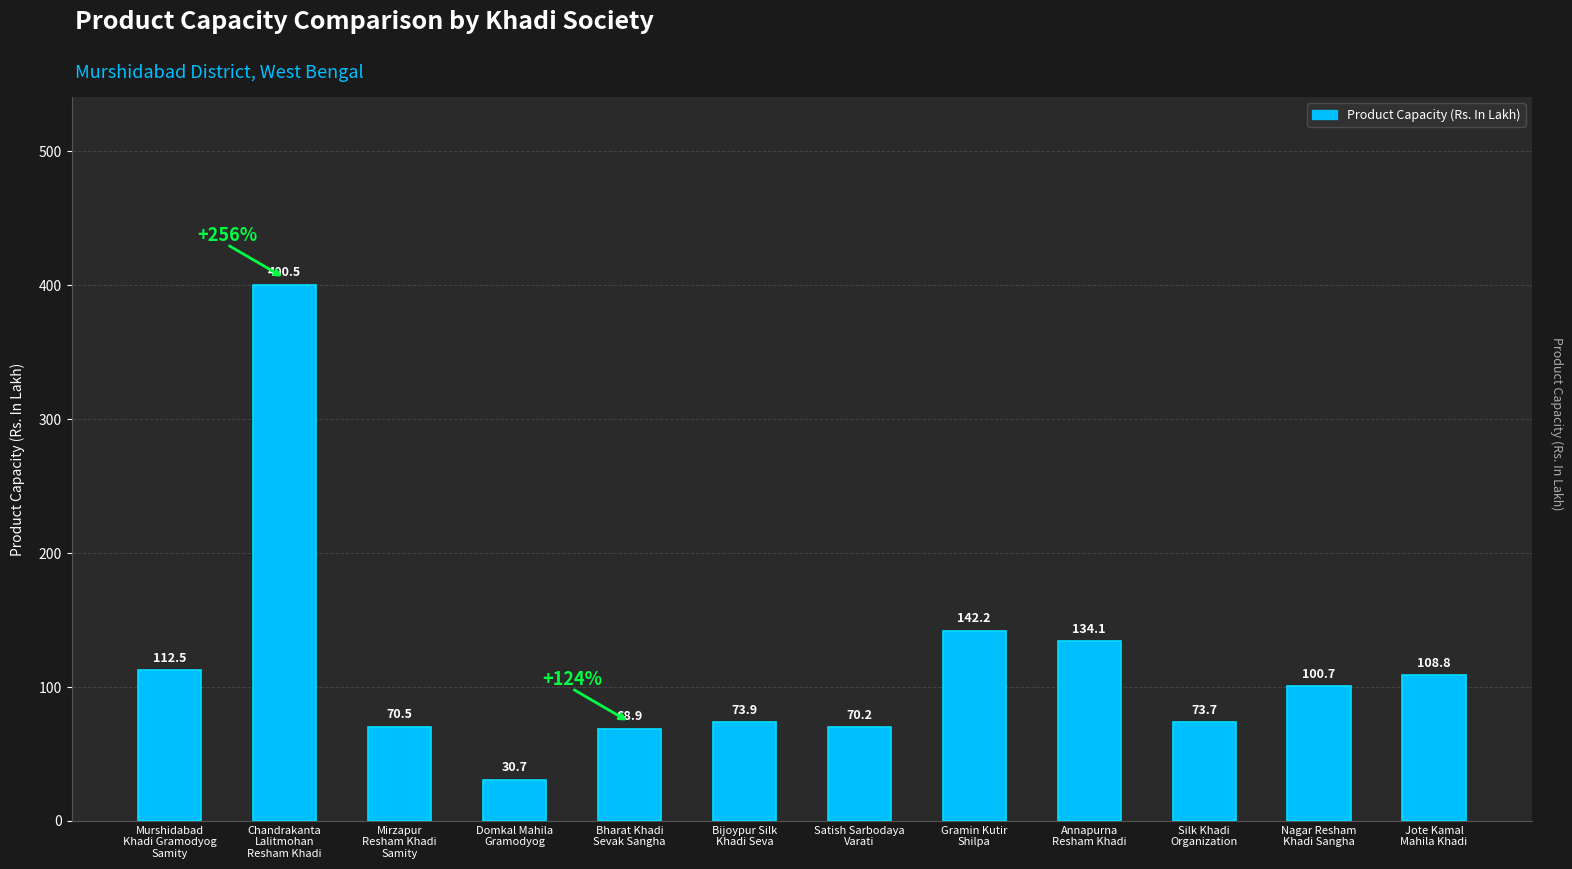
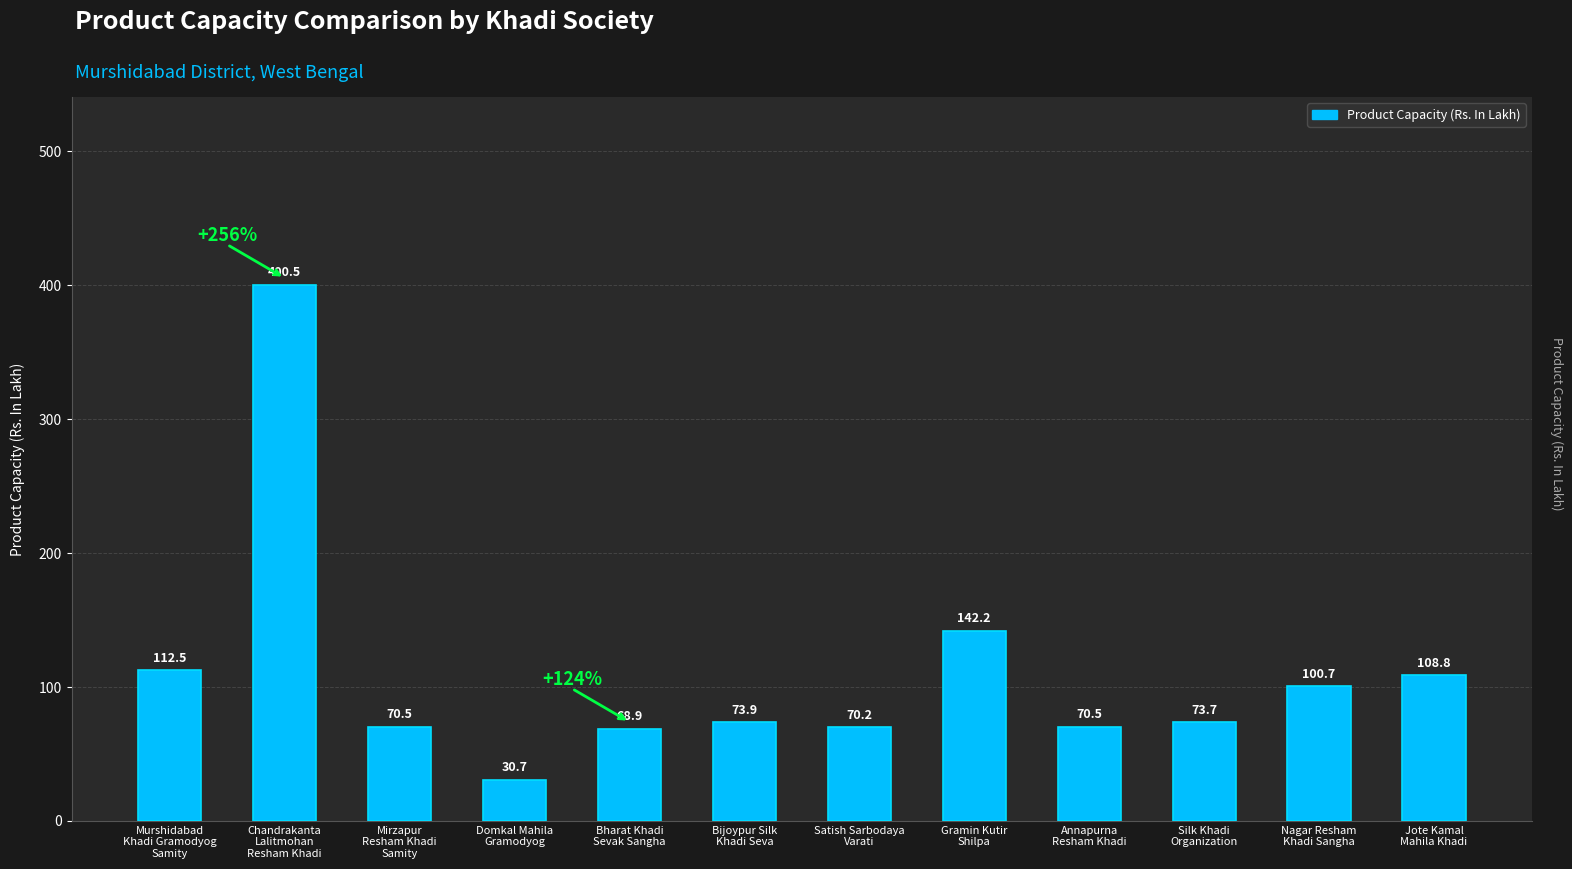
Annapurna Resham Khadi: 134.1 -> 70.5
